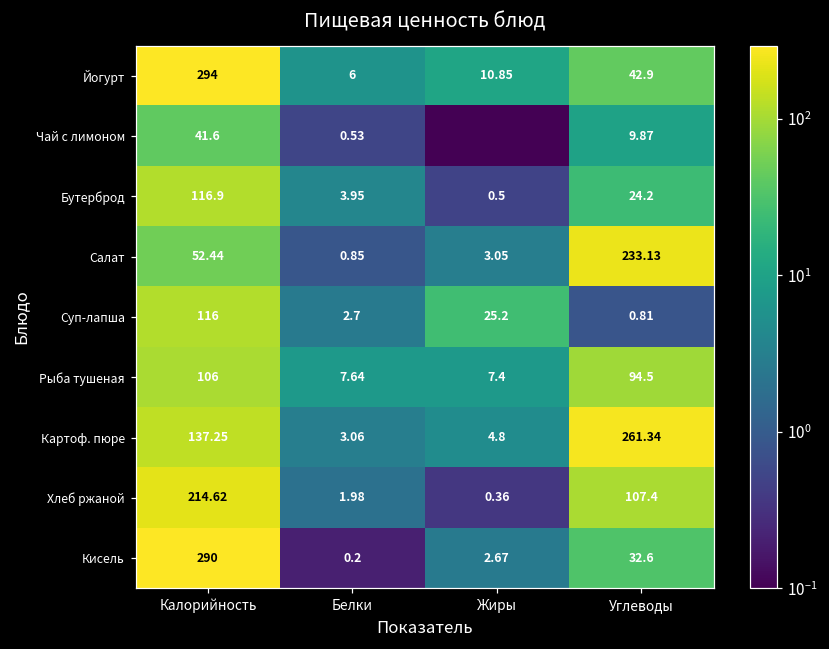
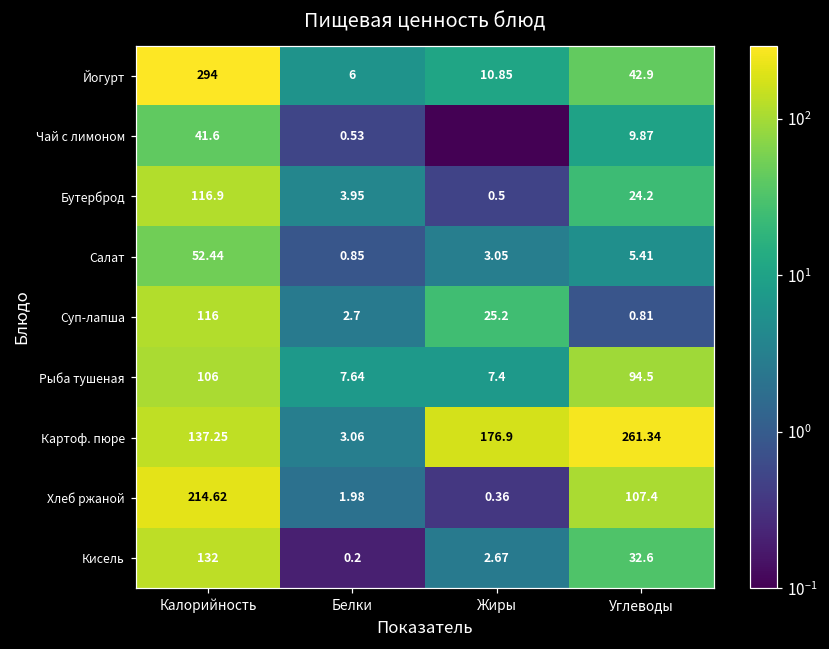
Салат, Углеводы: 233.13 -> 5.41
Картоф. пюре, Жиры: 4.8 -> 176.9
Кисель, Калорийность: 290 -> 132
